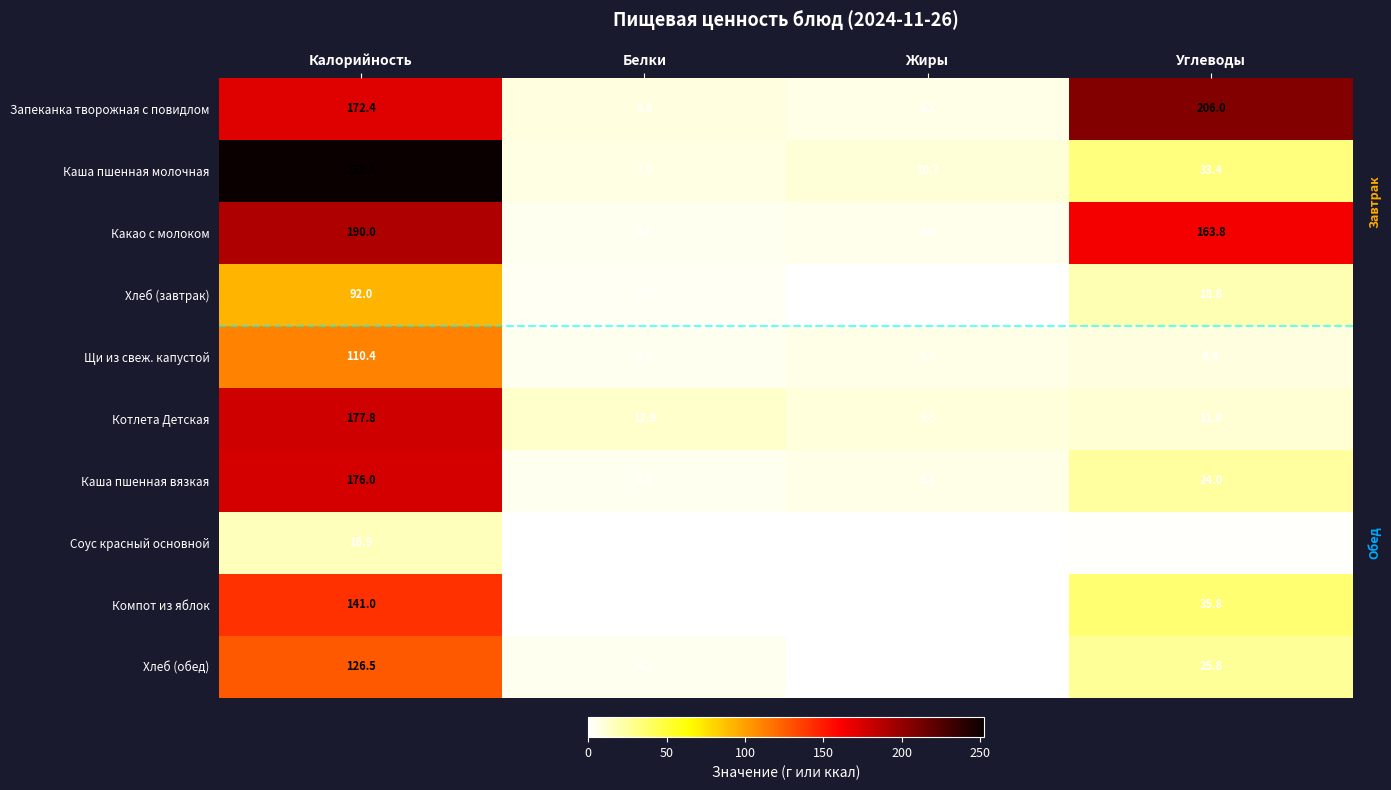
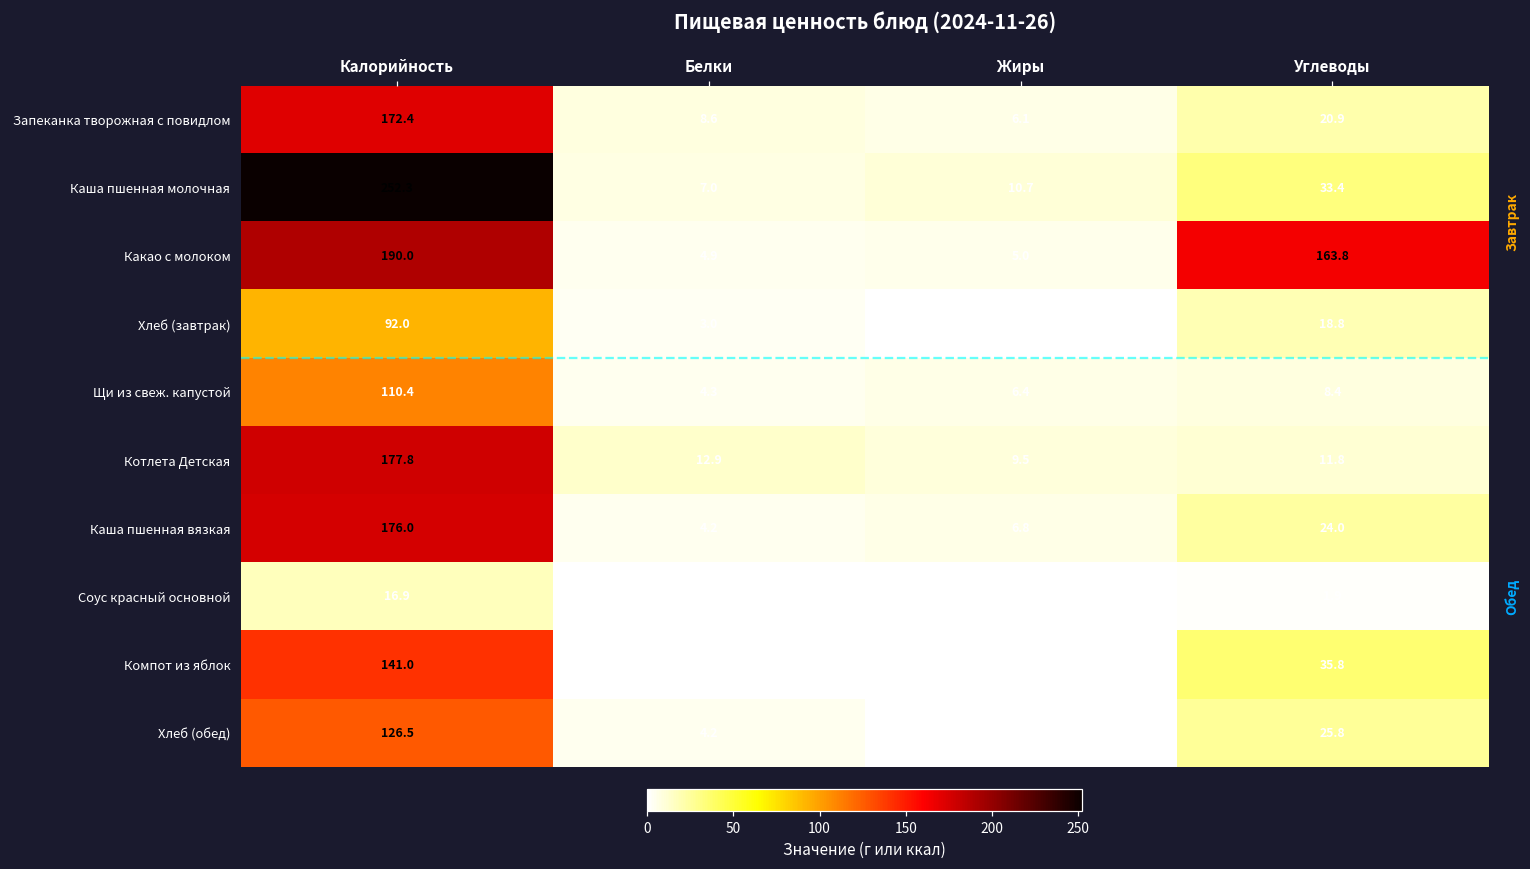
Запеканка творожная с повидлом, Углеводы: 206.0 -> 20.9
